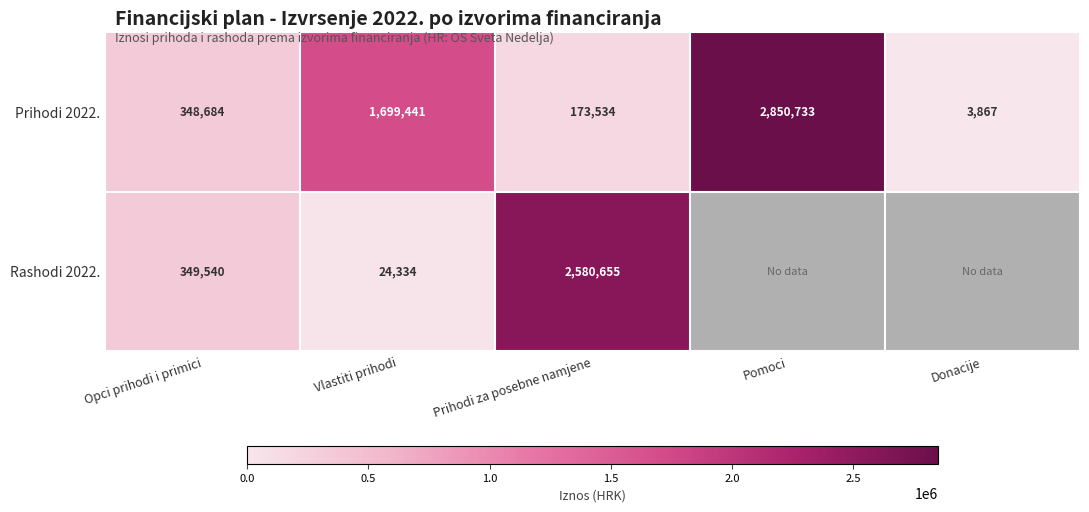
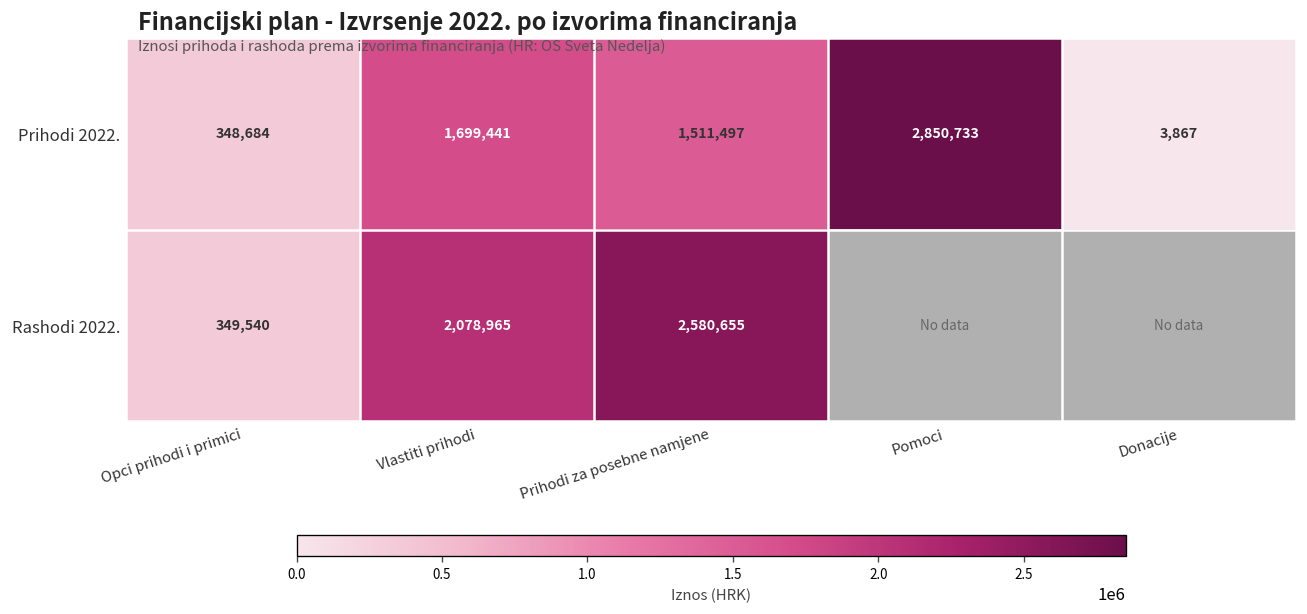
Prihodi 2022., Prihodi za posebne namjene: 173,534 -> 1,511,497
Rashodi 2022., Vlastiti prihodi: 24,334 -> 2,078,965
